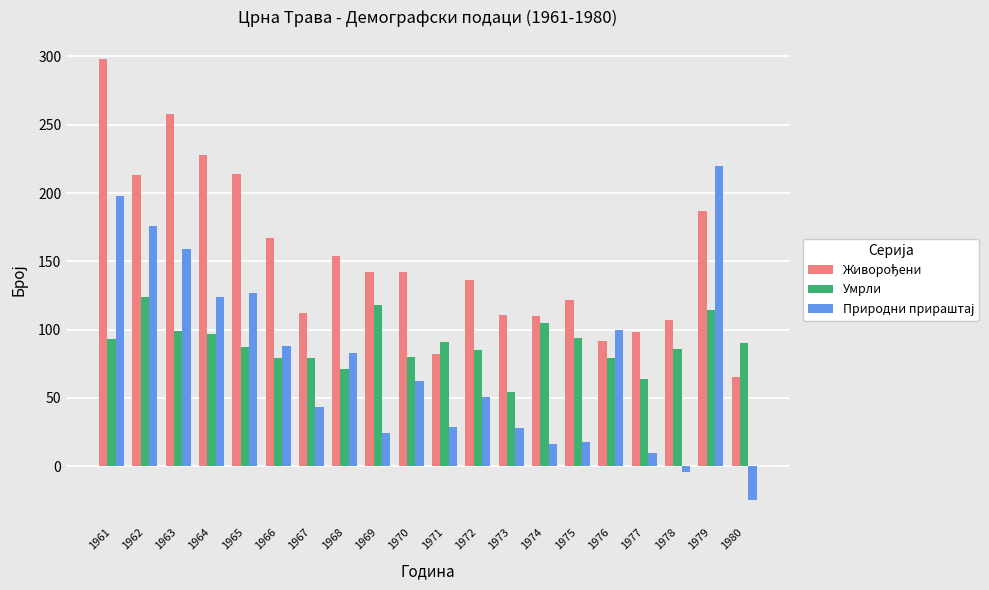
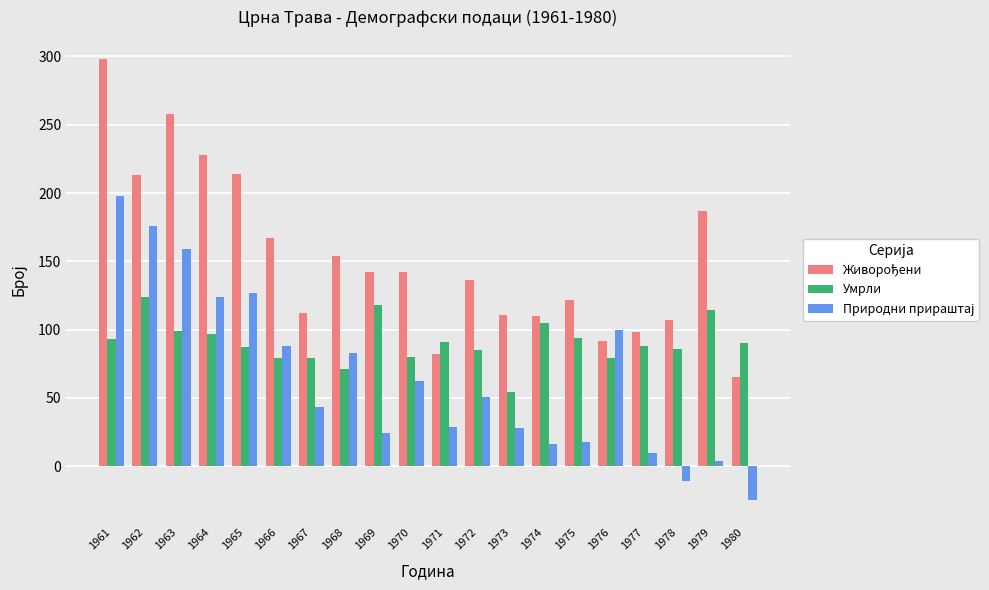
Умрли, 1977: 64 -> 88
Природни прираштај, 1978: -4 -> -11
Природни прираштај, 1979: 220 -> 4
